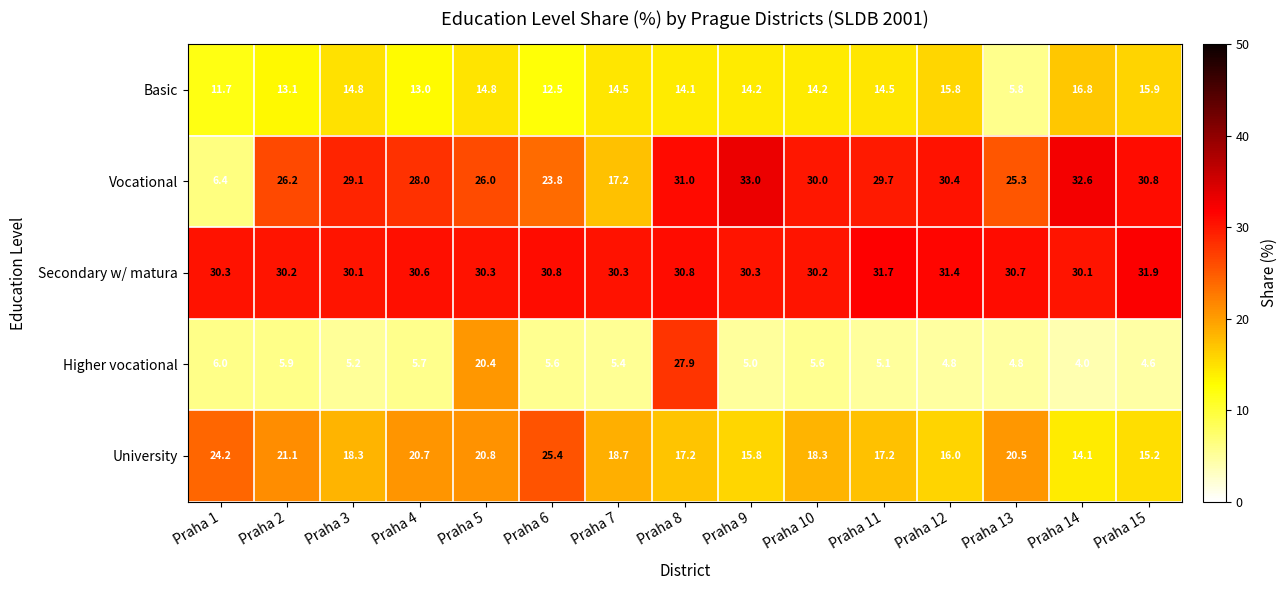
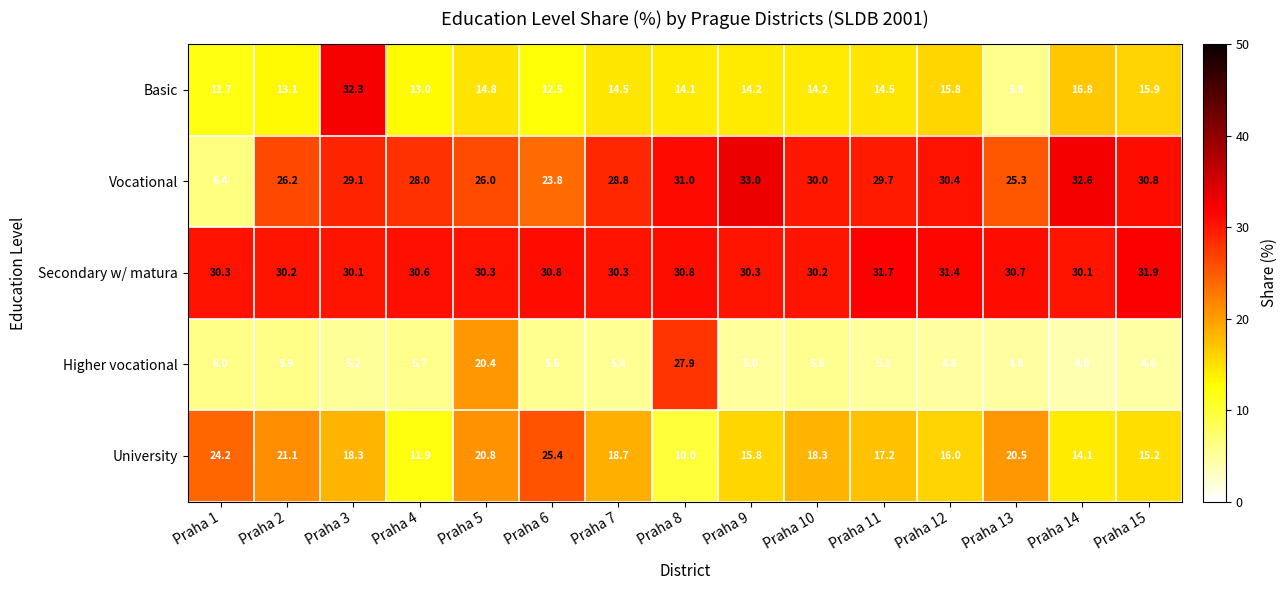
Basic, Praha 3: 14.8 -> 32.3
Vocational, Praha 7: 17.2 -> 28.8
University, Praha 4: 20.7 -> 11.9
University, Praha 8: 17.2 -> 10.0
